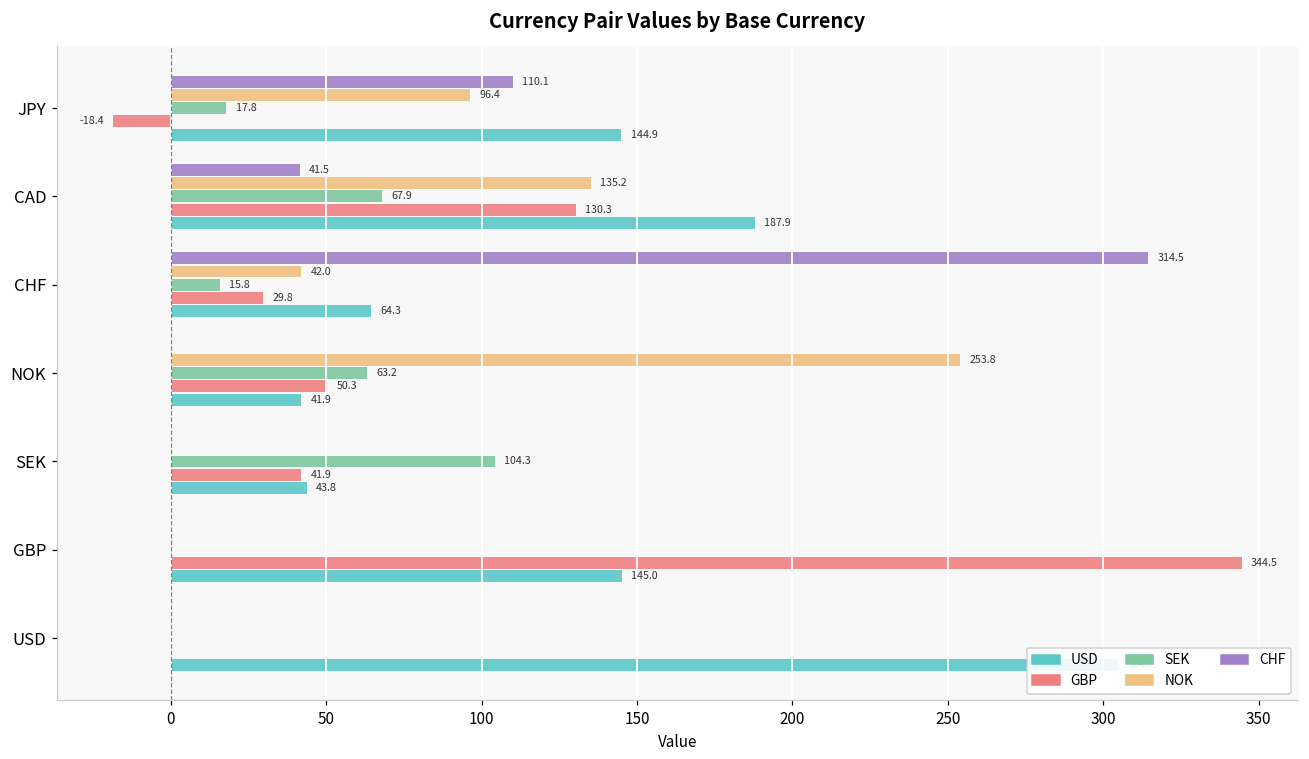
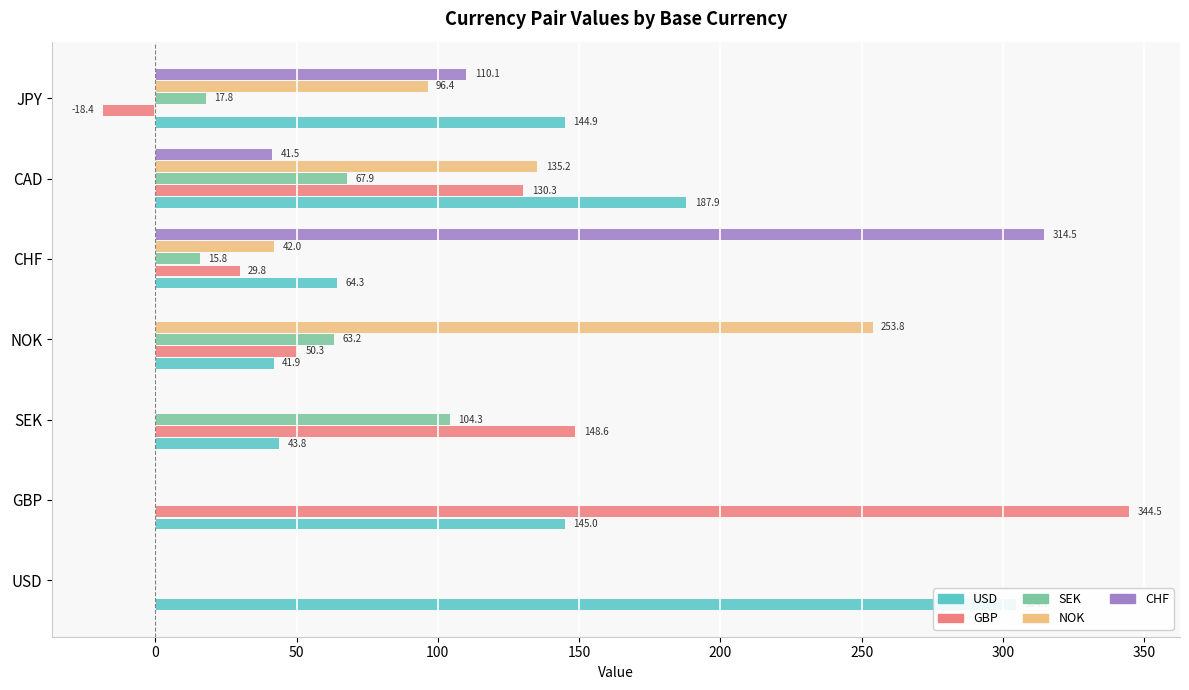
GBP, SEK: 41.9 -> 148.6
